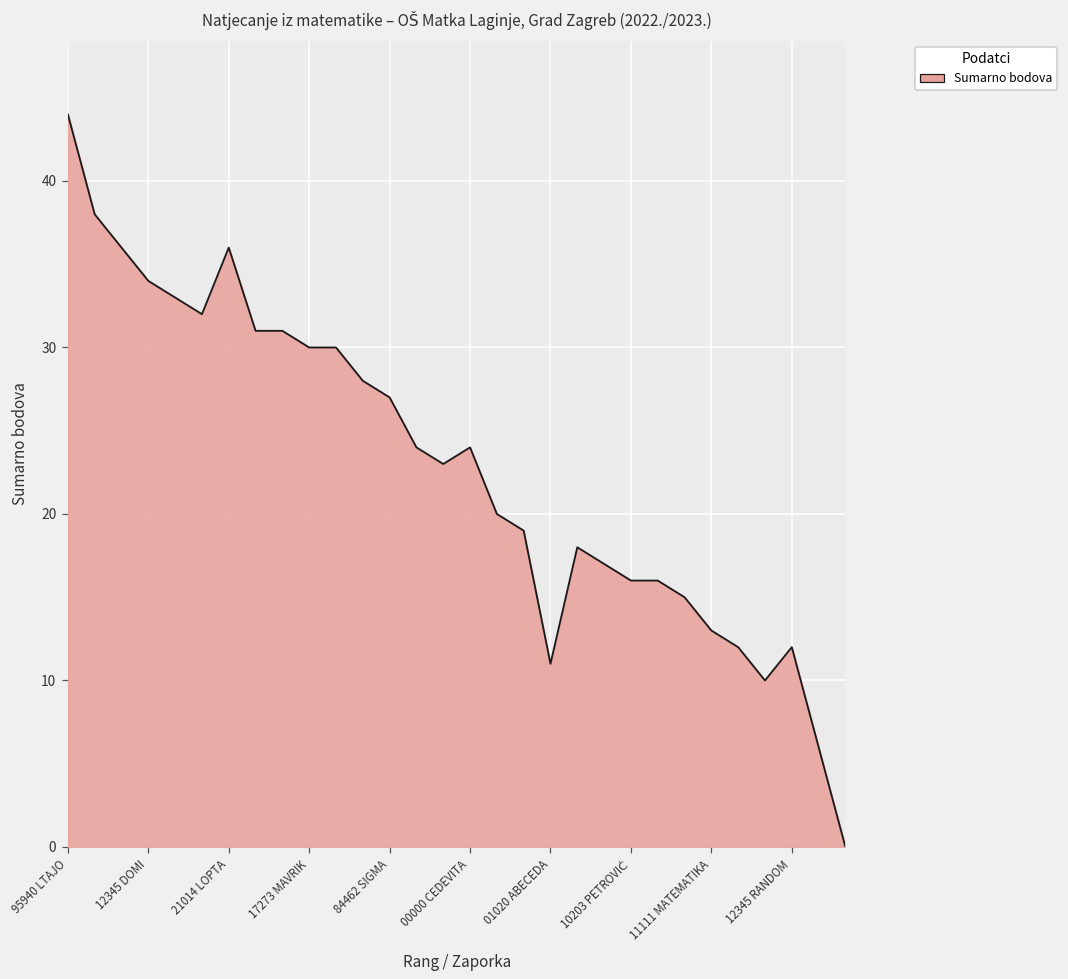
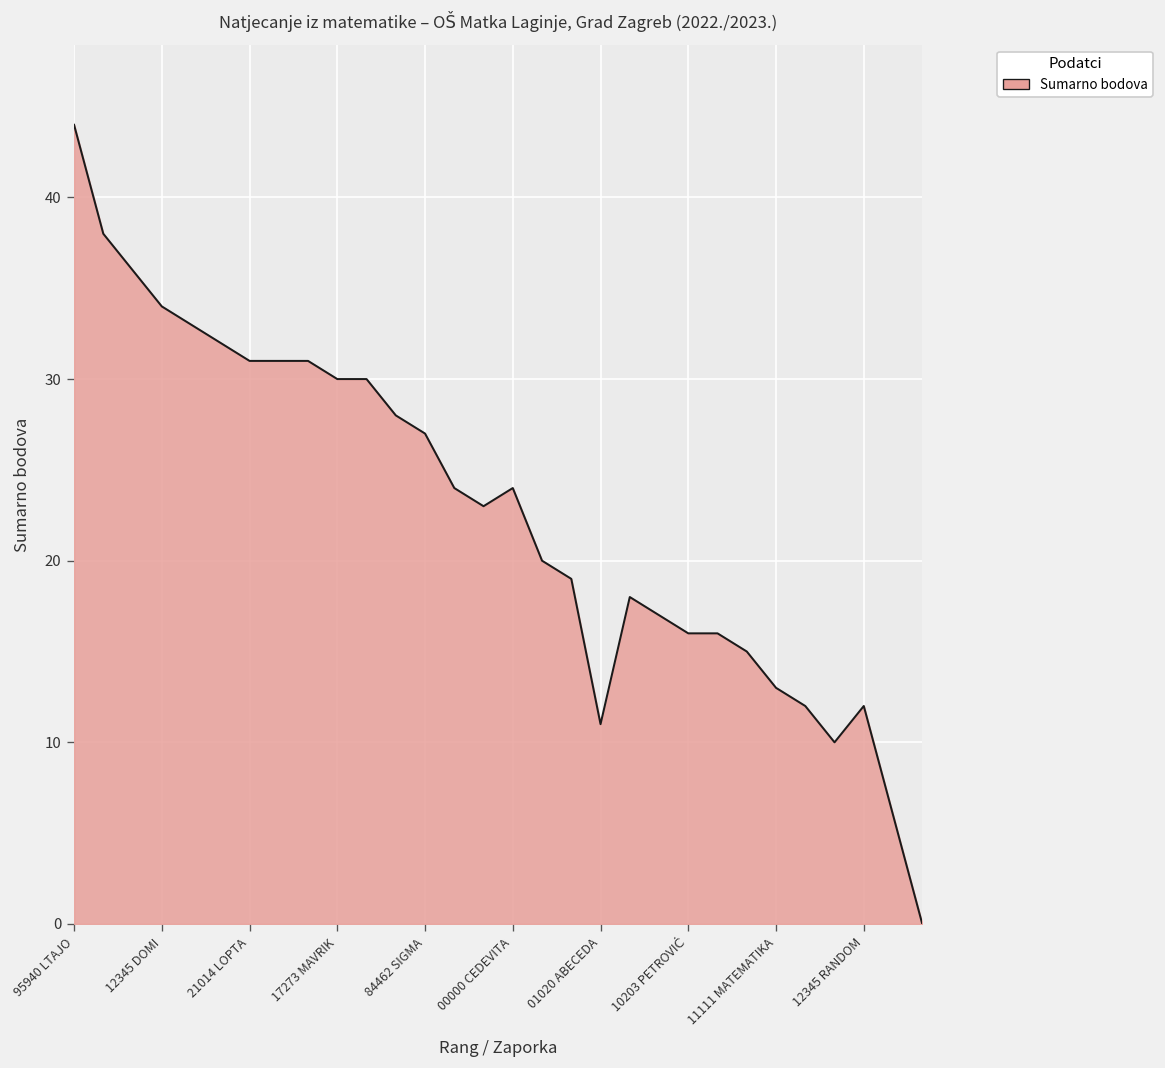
21014 LOPTA: 36 -> 31
